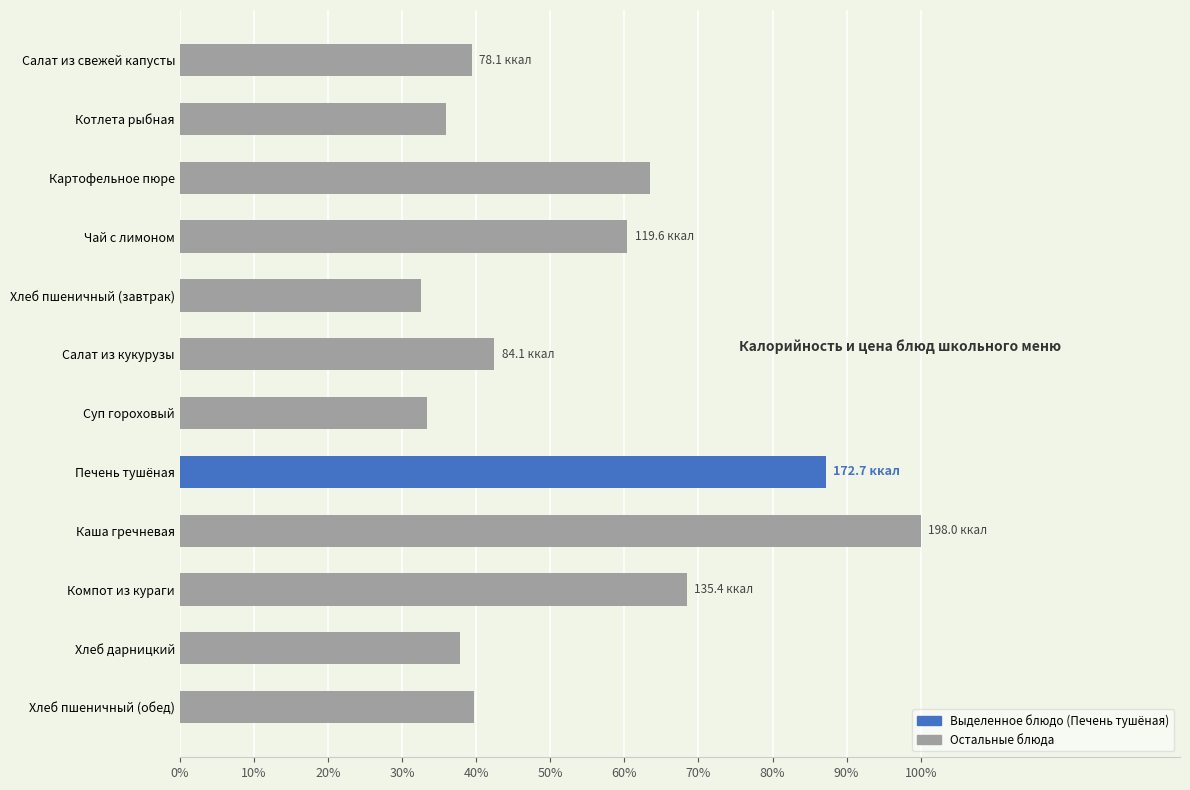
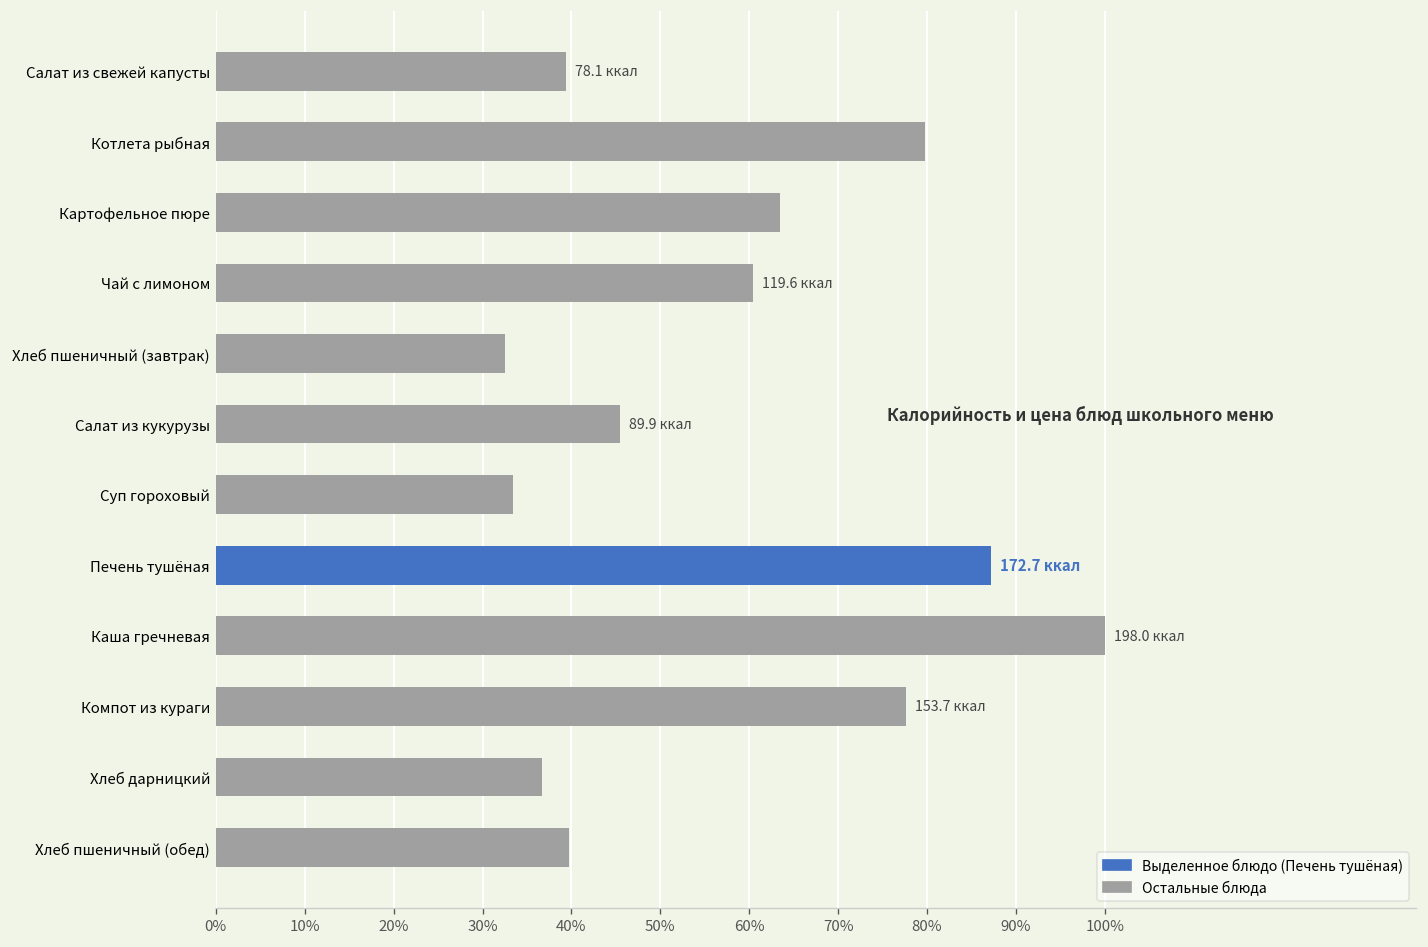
Котлета рыбная: 36% -> 80%
Салат из кукурузы: 84.1 -> 89.9
Компот из кураги: 135.4 -> 153.7
Хлеб дарницкий: 38% -> 37%
